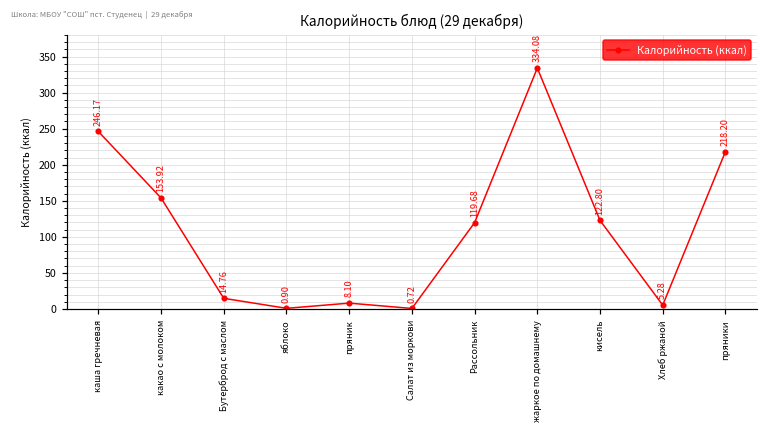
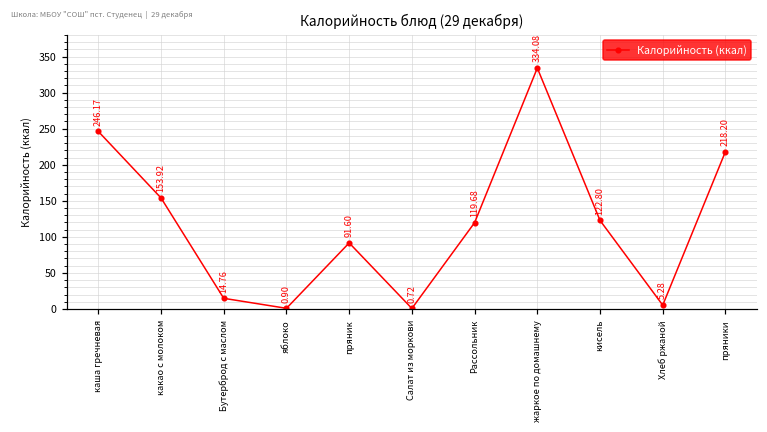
пряник: 8.10 -> 91.60
